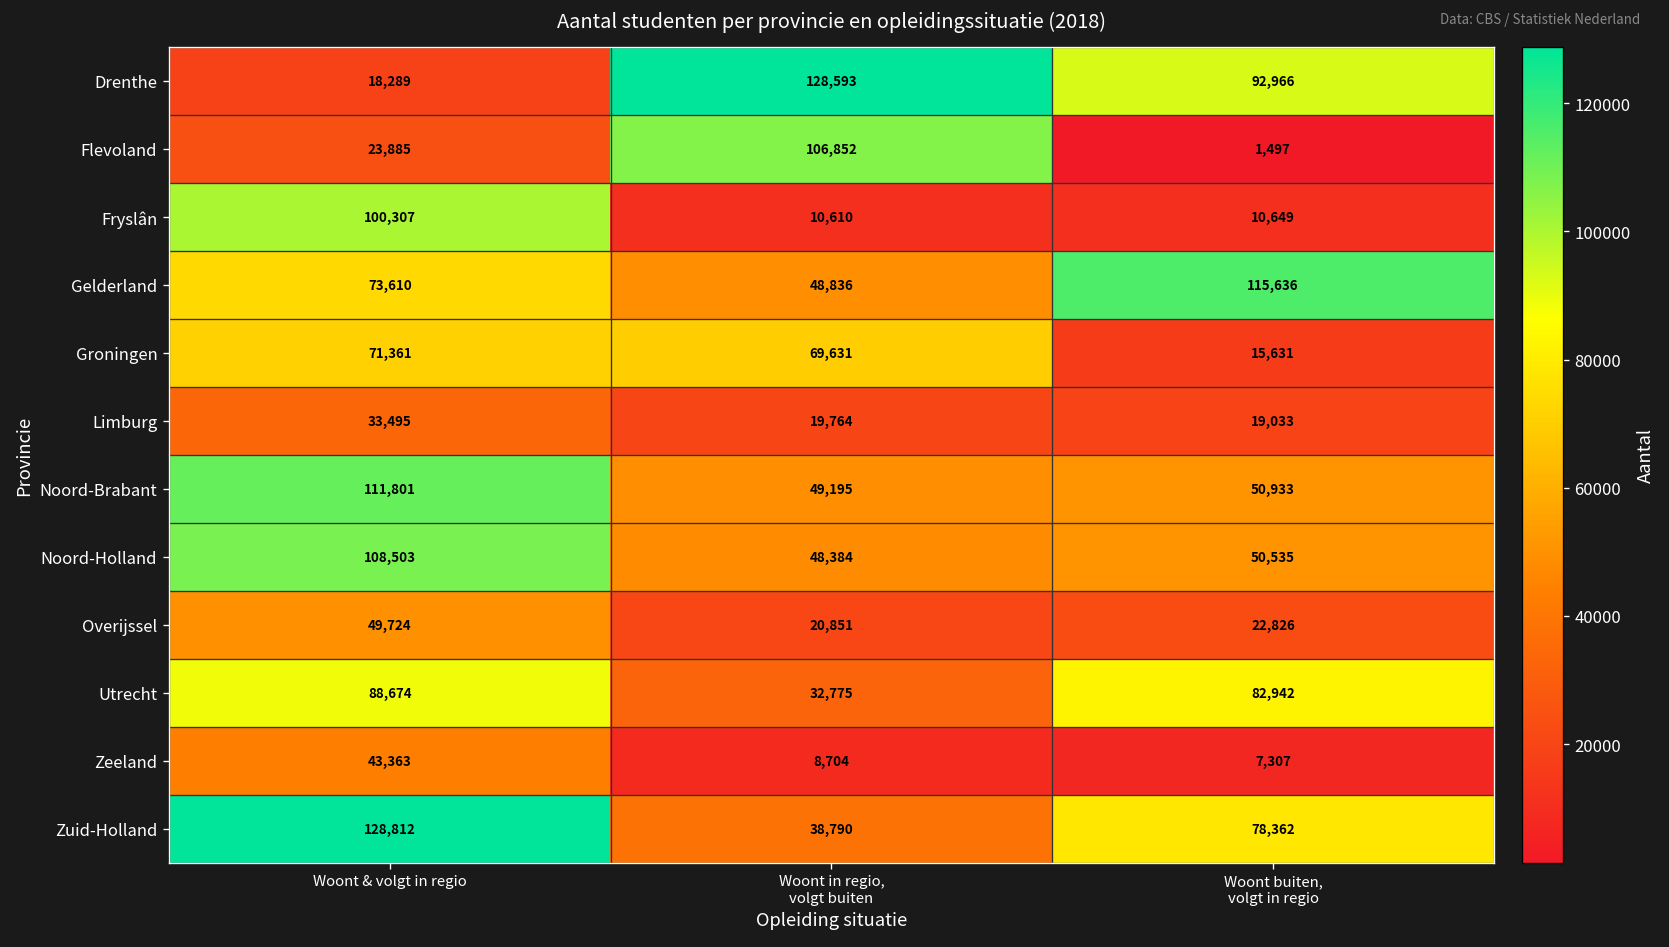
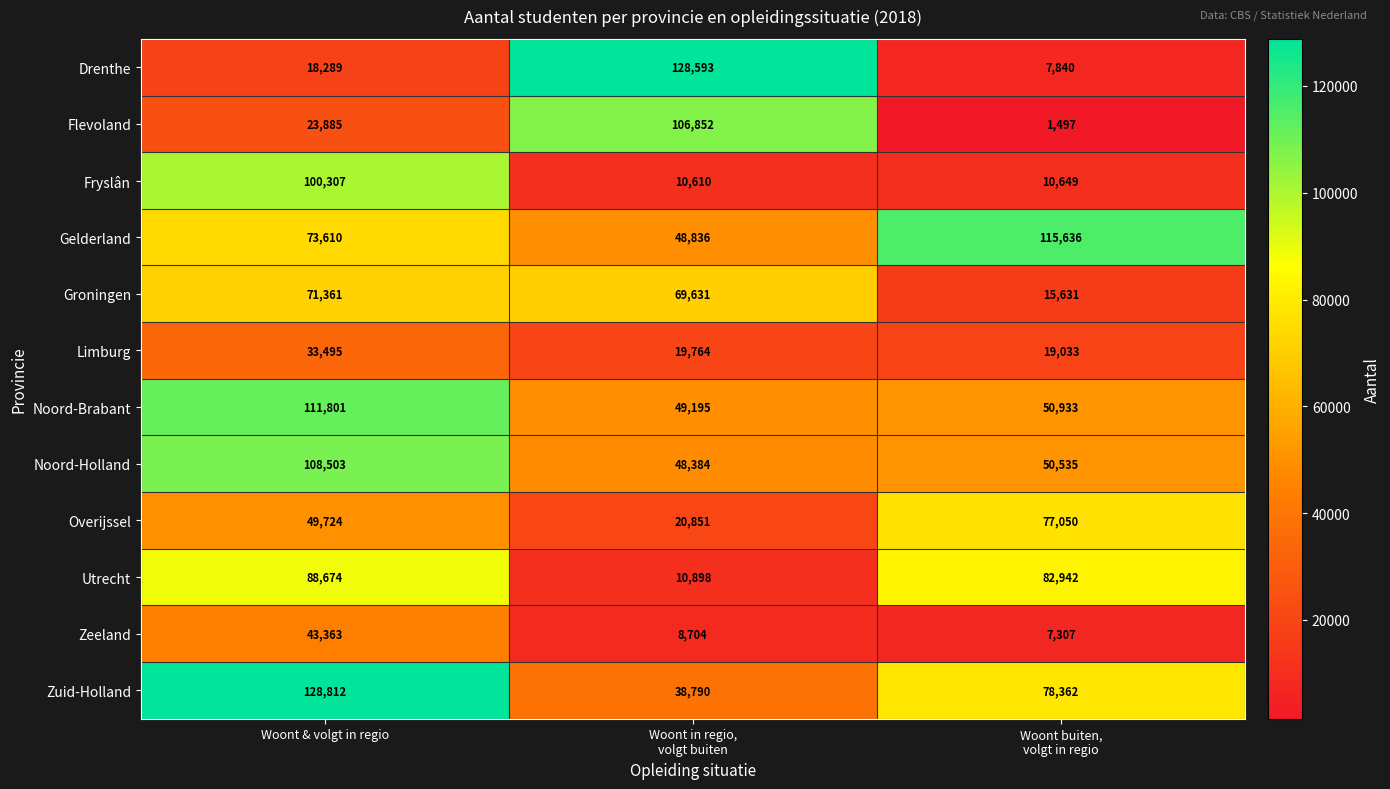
Drenthe, Woont buiten, volgt in regio: 92,966 -> 7,840
Overijssel, Woont buiten, volgt in regio: 22,826 -> 77,050
Utrecht, Woont in regio, volgt buiten: 32,775 -> 10,898
